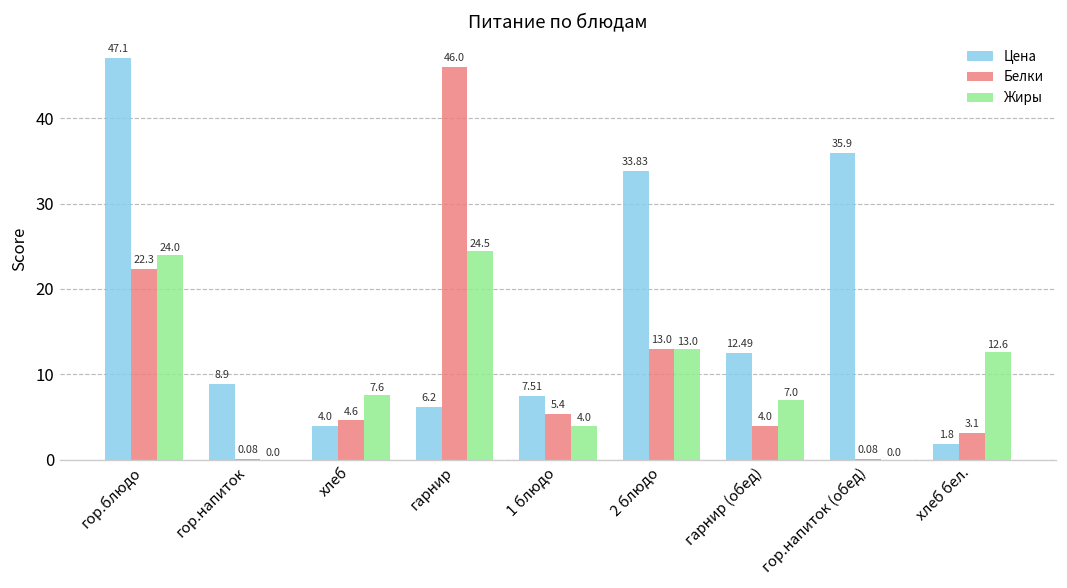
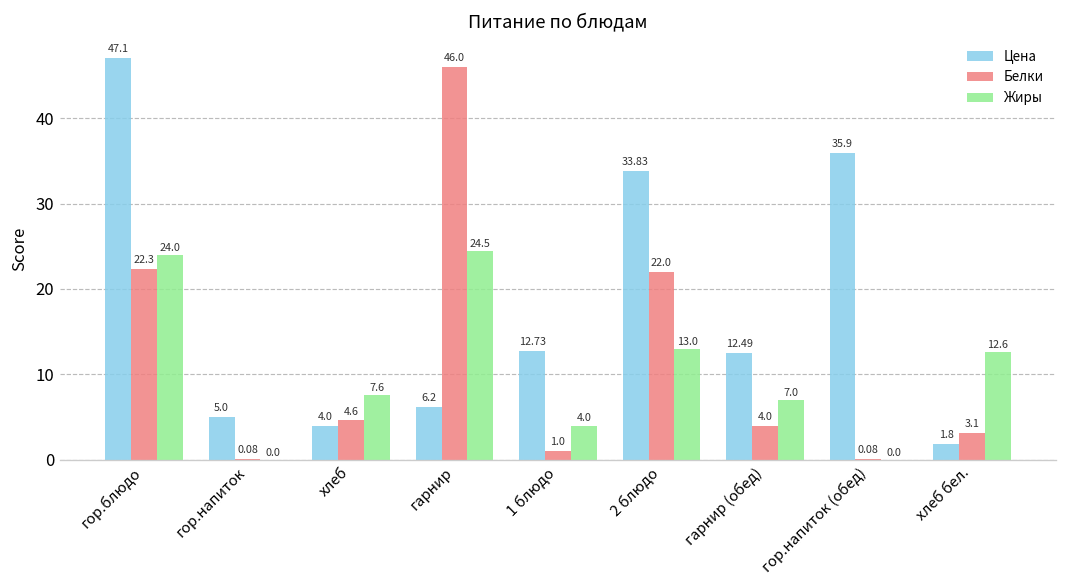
Цена, гор.напиток: 8.9 -> 5.0
Цена, 1 блюдо: 7.51 -> 12.73
Белки, 1 блюдо: 5.4 -> 1.0
Белки, 2 блюдо: 13.0 -> 22.0
